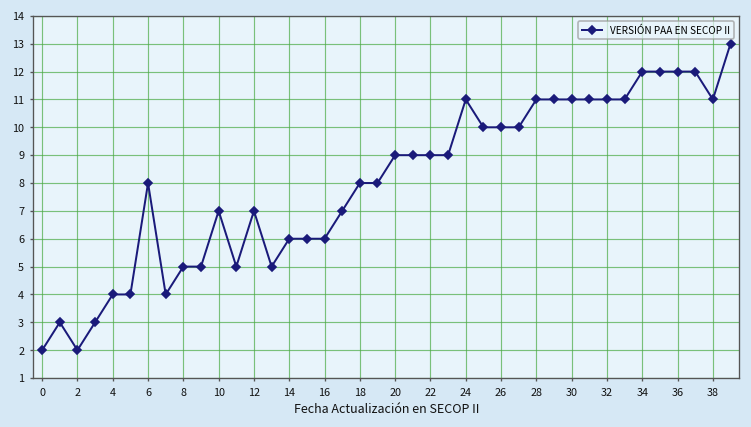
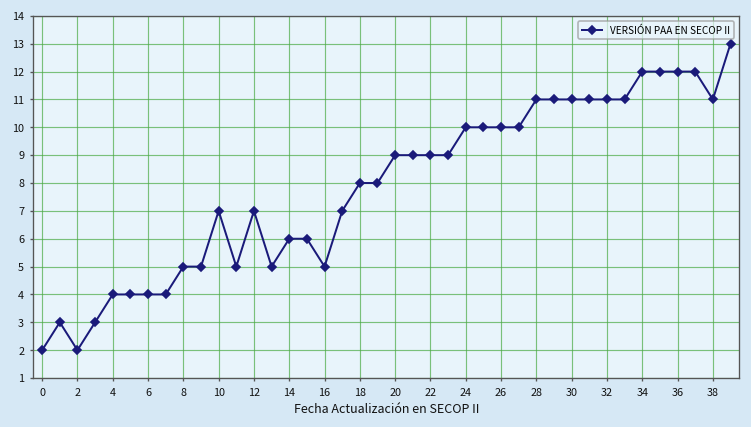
6: 8 -> 4
16: 6 -> 5
24: 11 -> 10
